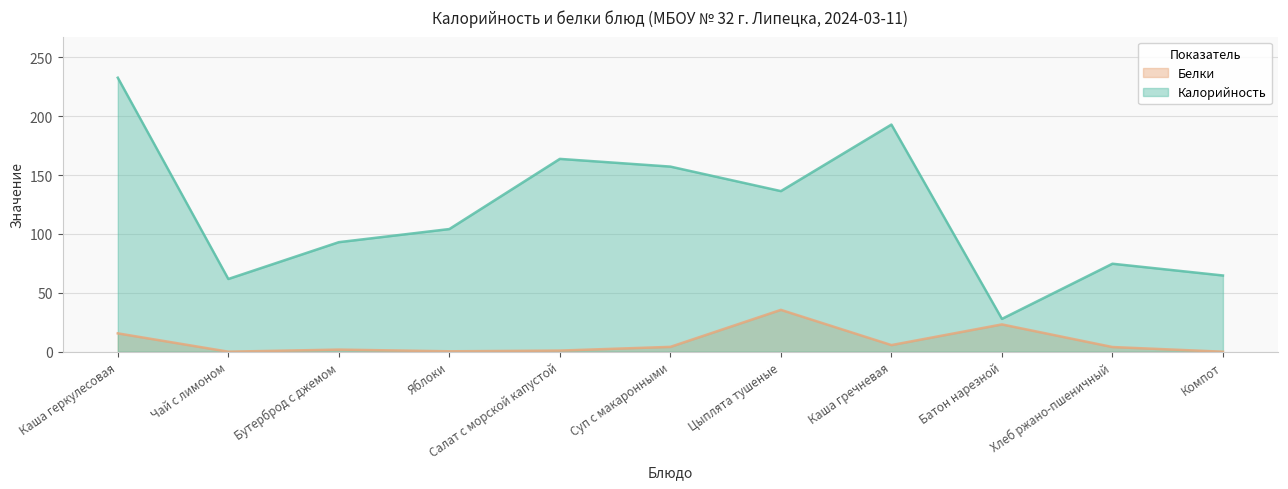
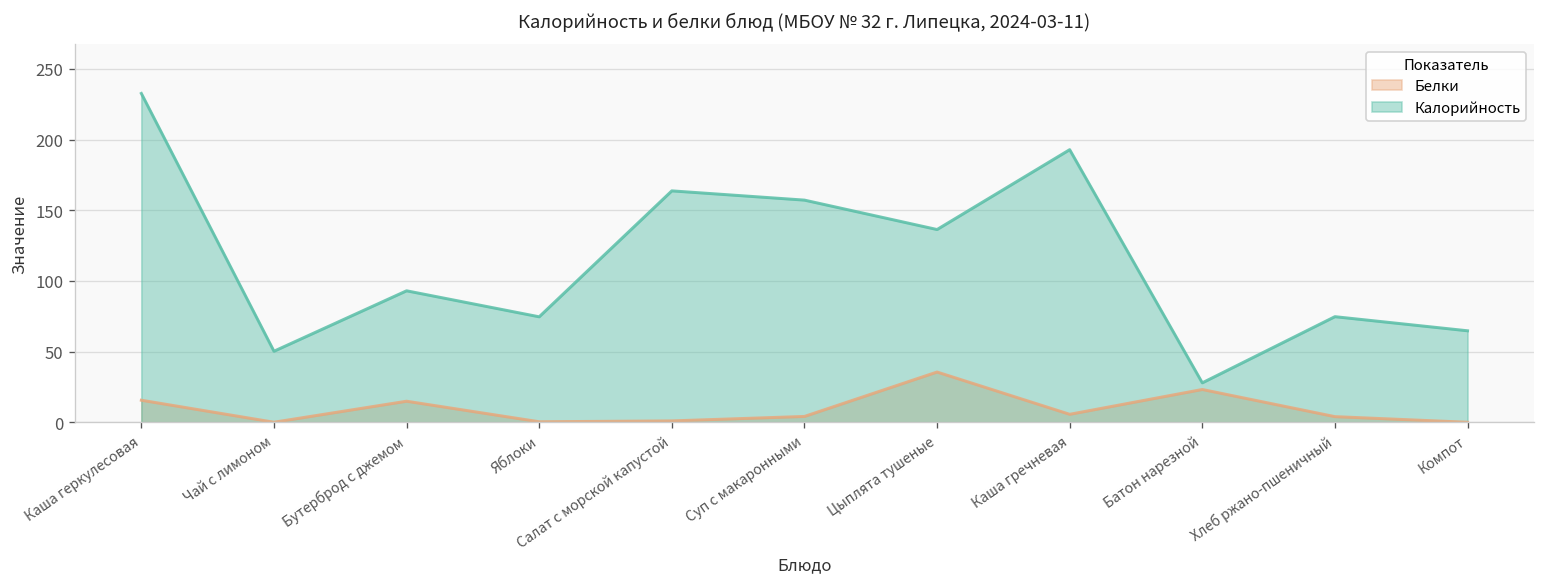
Калорийность, Чай с лимоном: 62 -> 50
Белки, Бутерброд с джемом: 2 -> 15
Калорийность, Яблоки: 104 -> 75
